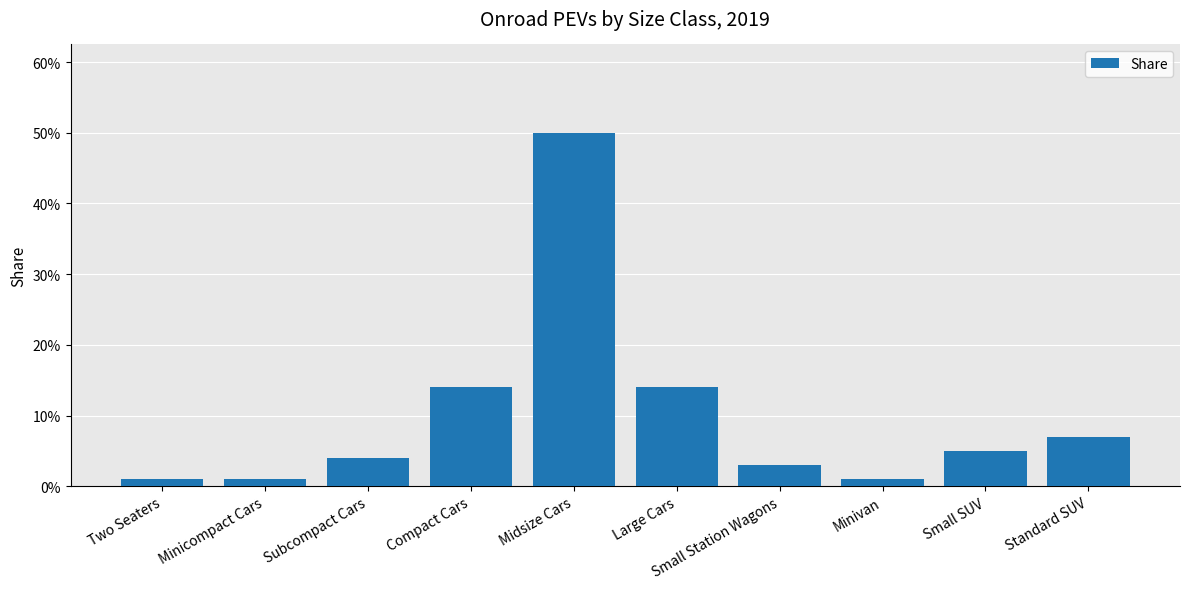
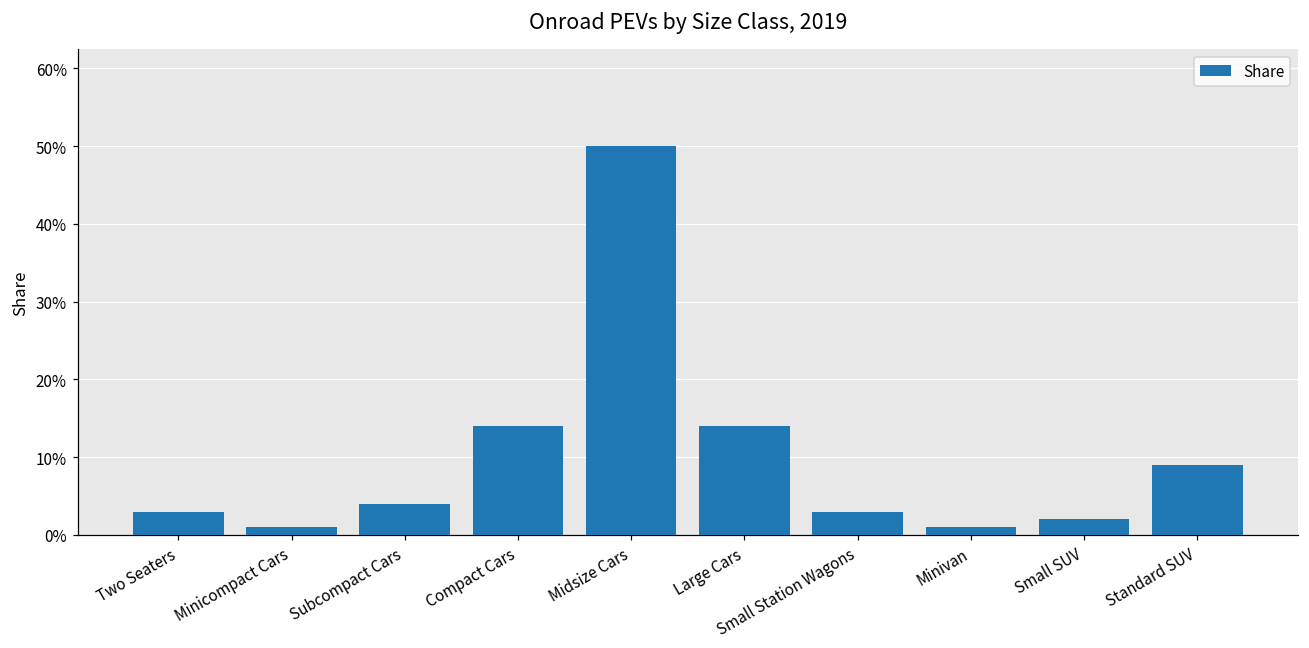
Two Seaters: 1% -> 3%
Small SUV: 5% -> 2%
Standard SUV: 7% -> 9%
